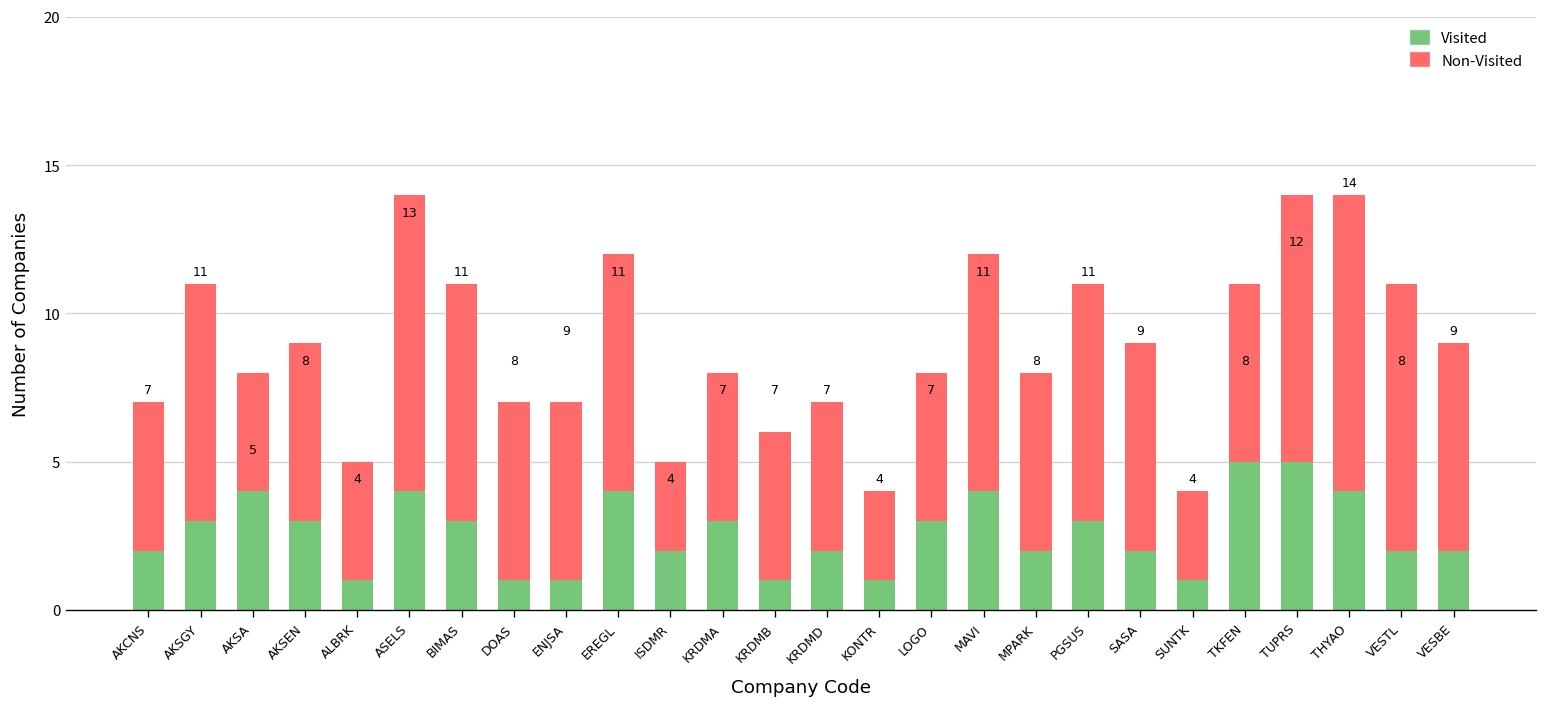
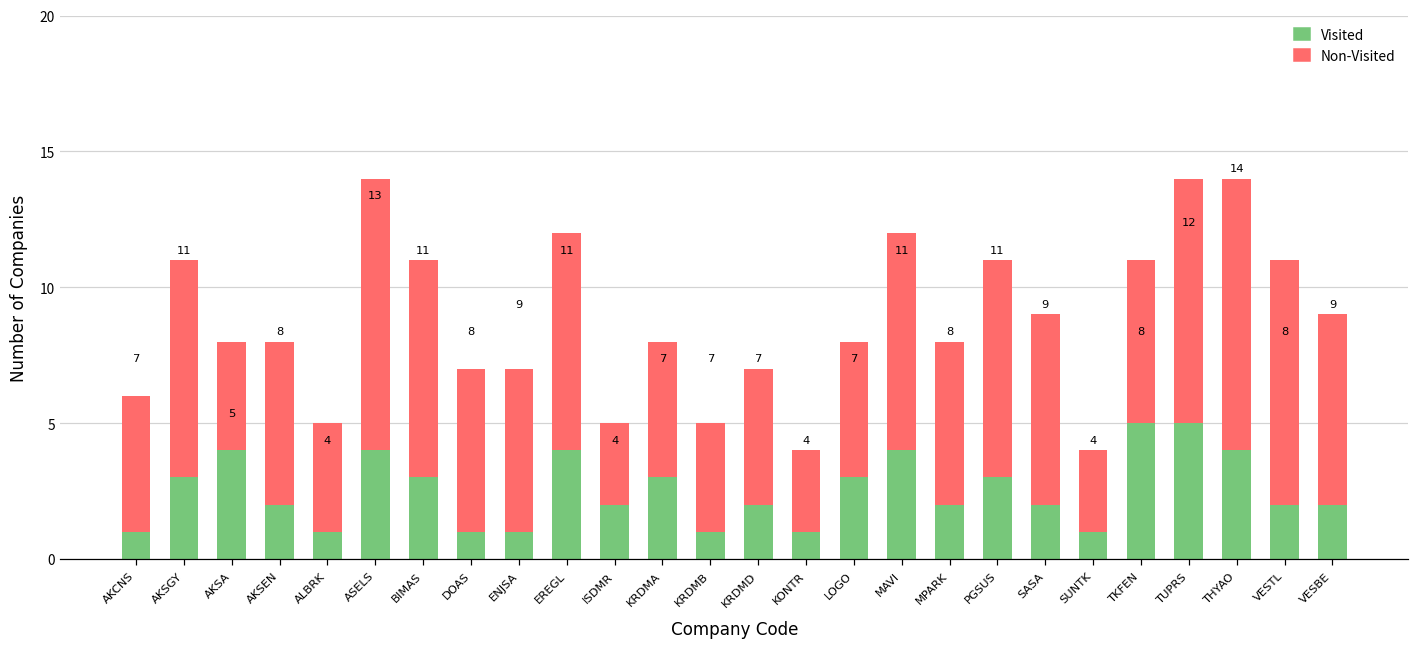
Visited, AKCNS: 2 -> 1
Visited, AKSEN: 3 -> 2
Non-Visited, KRDMB: 5 -> 4
